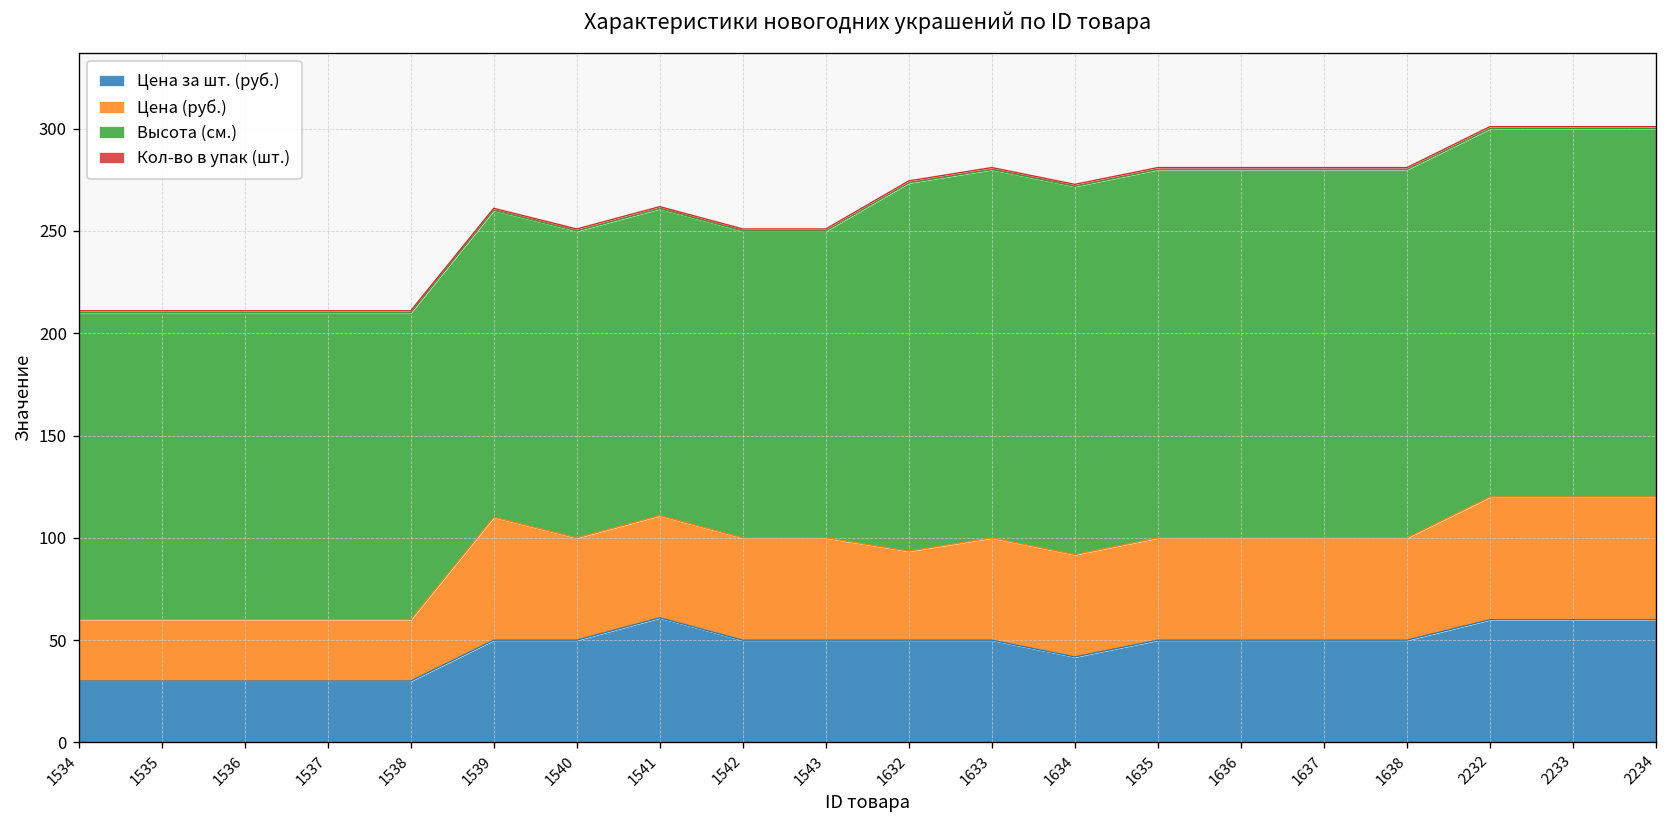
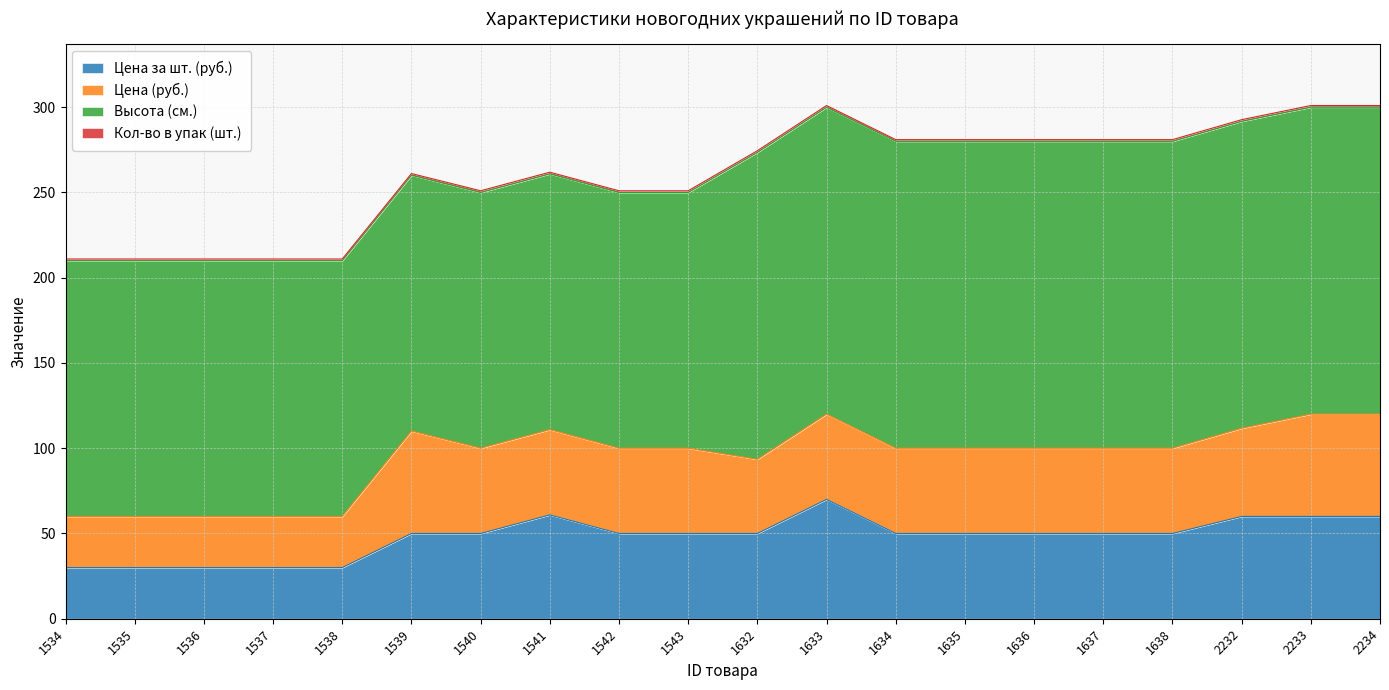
Цена за шт. (руб.), 1633: 50 -> 70
Цена за шт. (руб.), 1634: 42 -> 50
Цена (руб.), 2232: 60 -> 52
